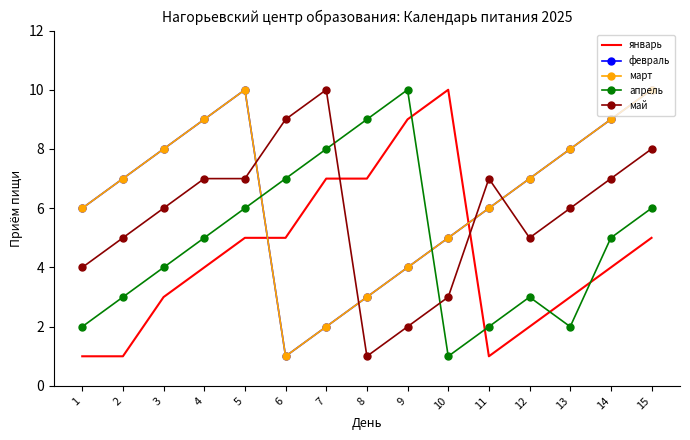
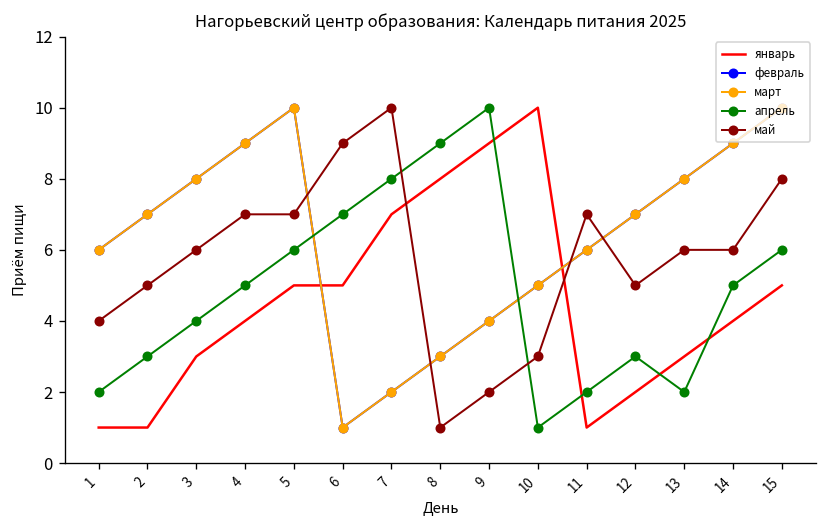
январь, 8: 7 -> 8
май, 14: 7 -> 6
